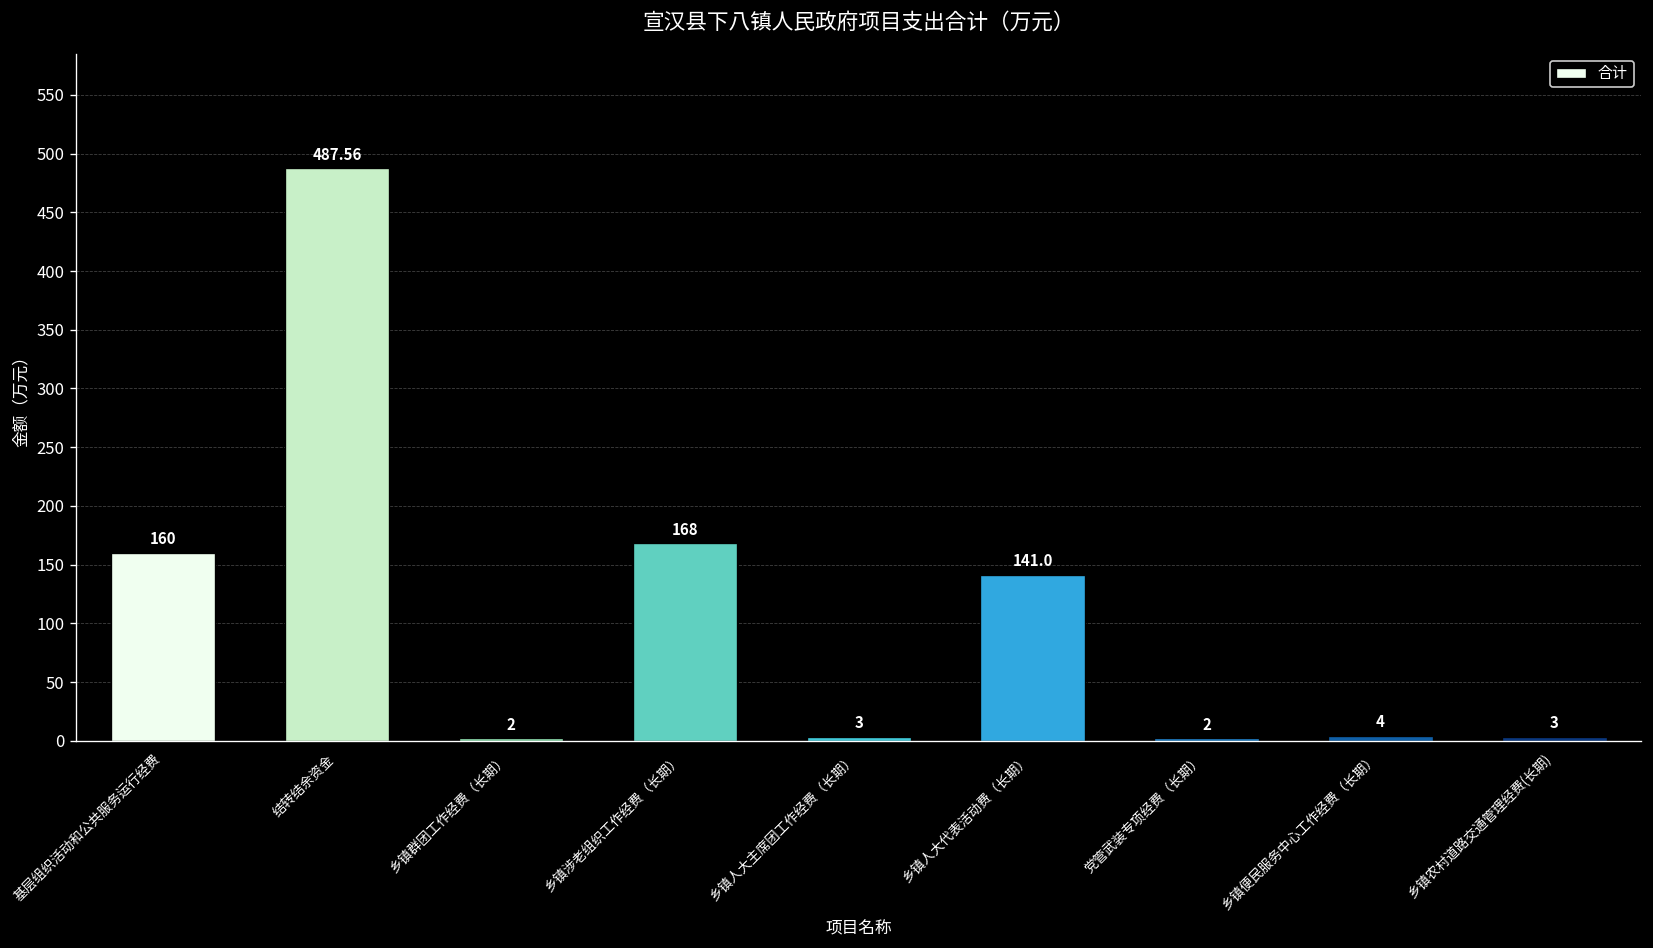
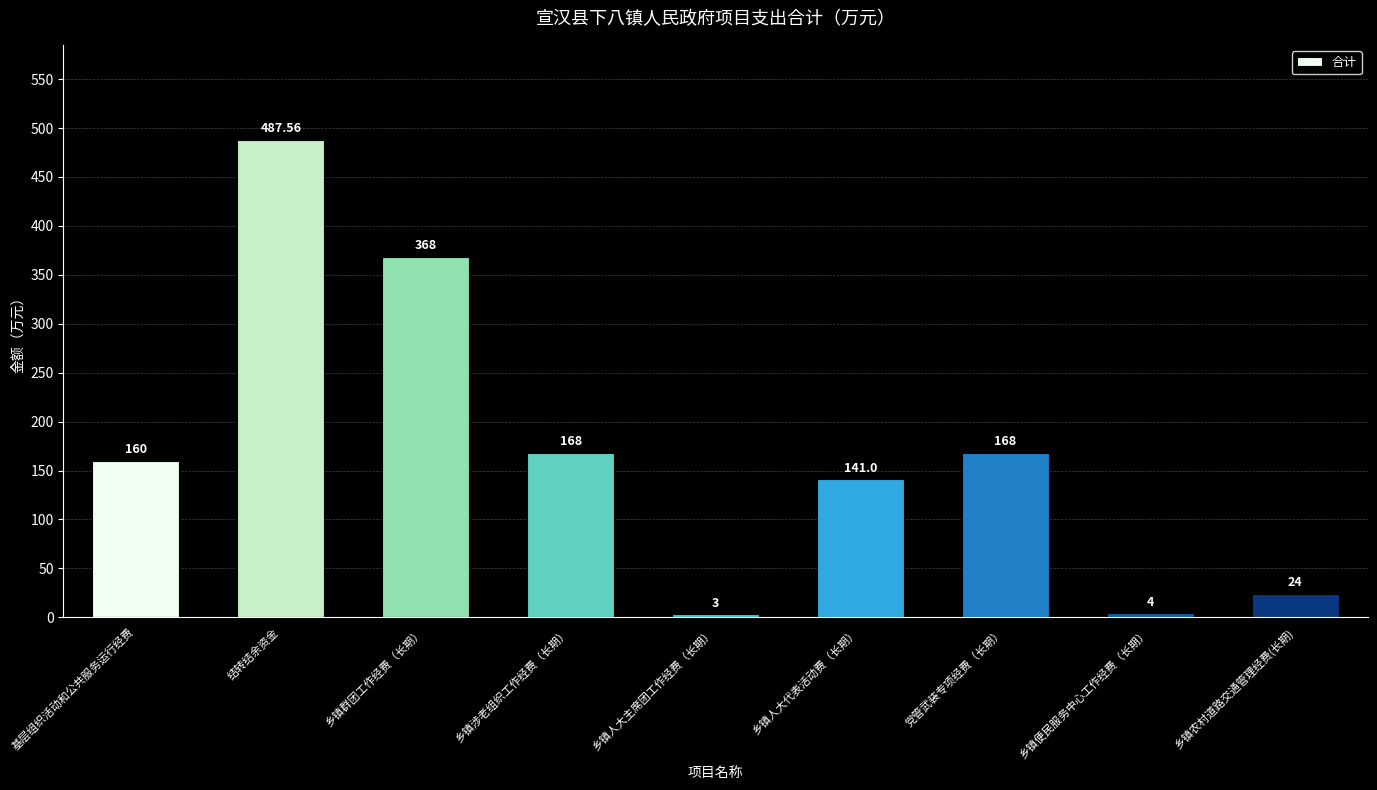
乡镇群团工作经费（长期）: 2 -> 368
党管武装专项经费（长期）: 2 -> 168
乡镇农村道路交通管理经费(长期): 3 -> 24
